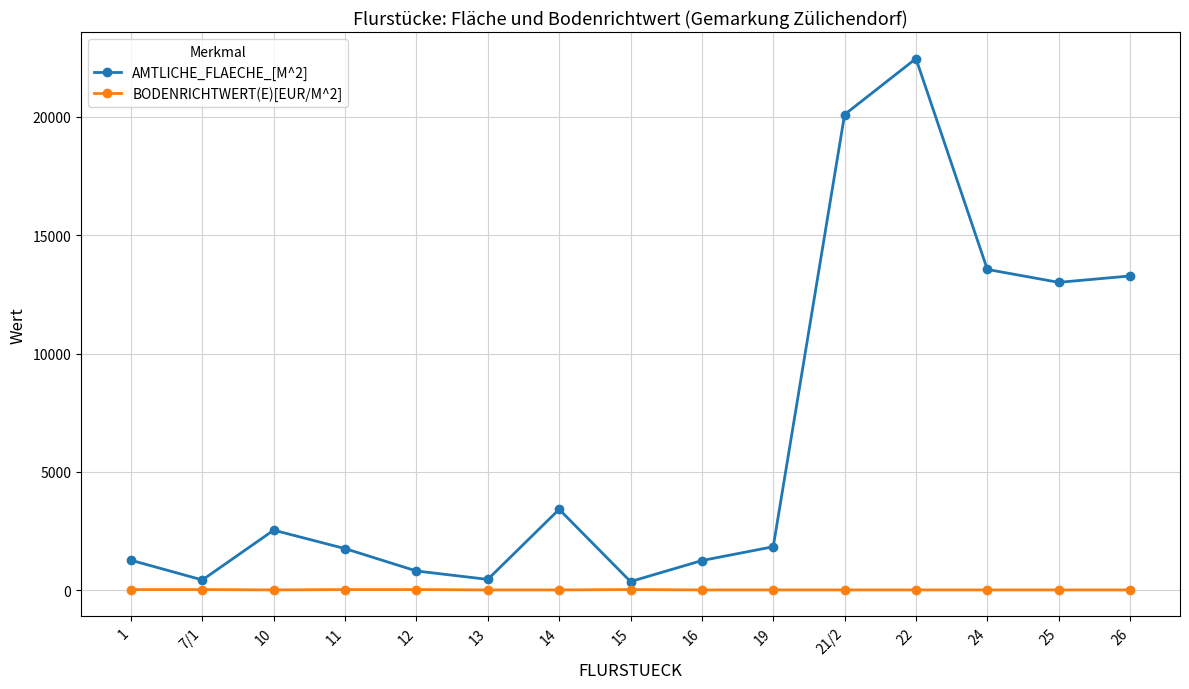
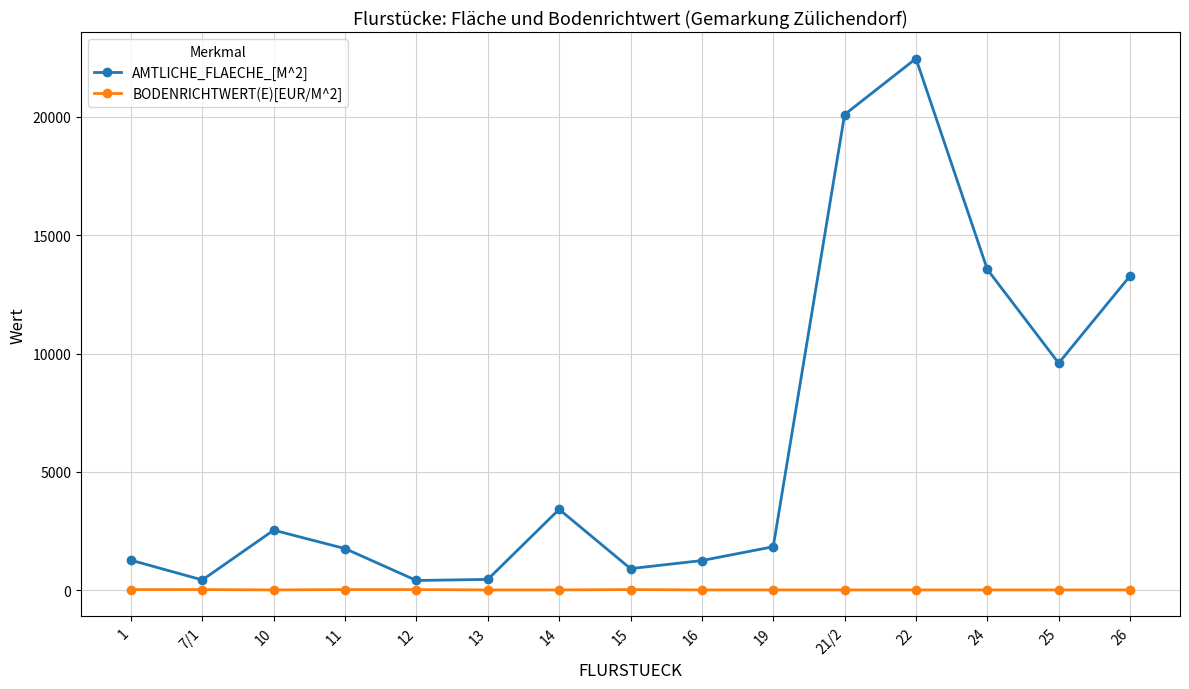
AMTLICHE_FLAECHE_[M^2], 12: 800 -> 400
AMTLICHE_FLAECHE_[M^2], 15: 400 -> 900
AMTLICHE_FLAECHE_[M^2], 25: 13000 -> 9600
